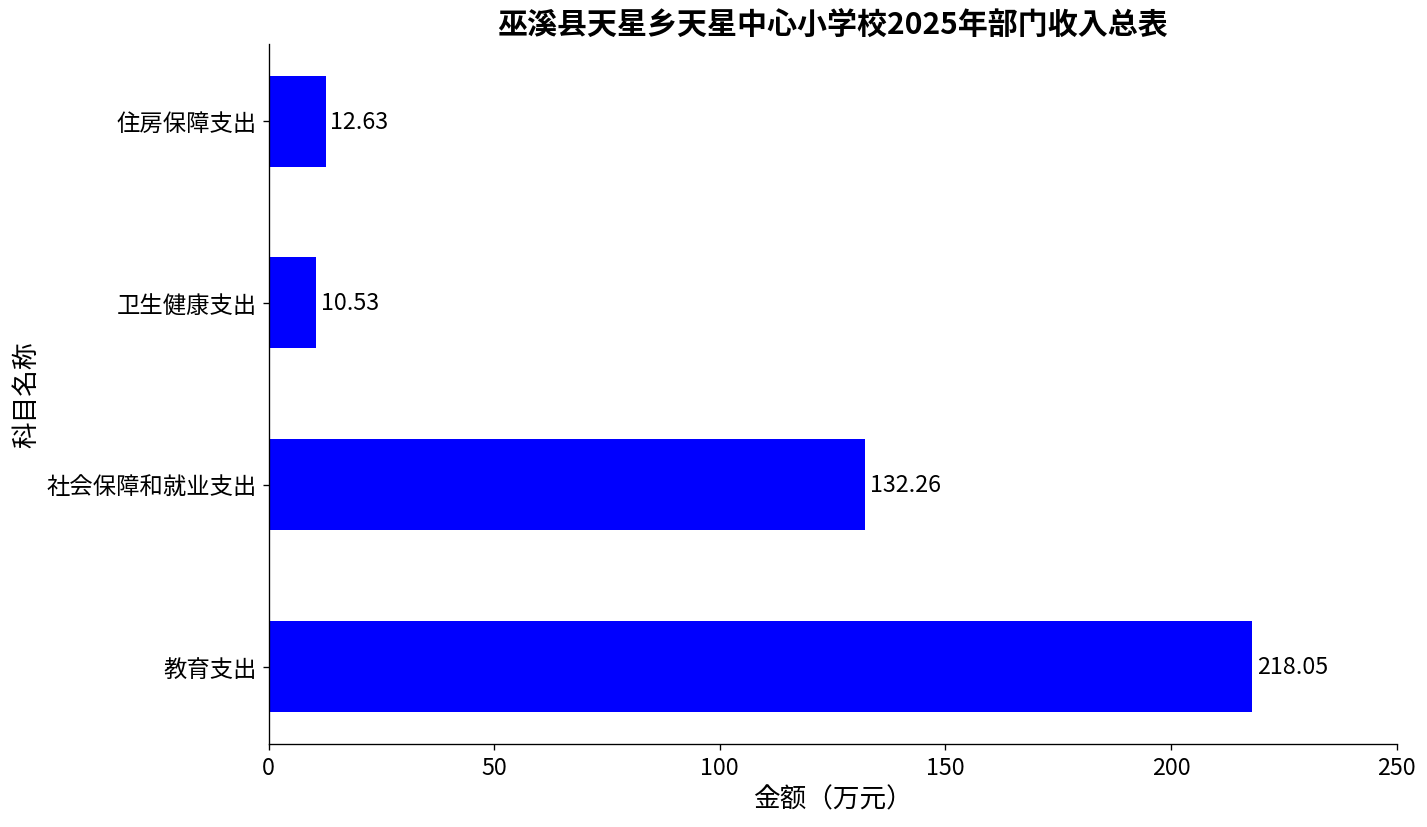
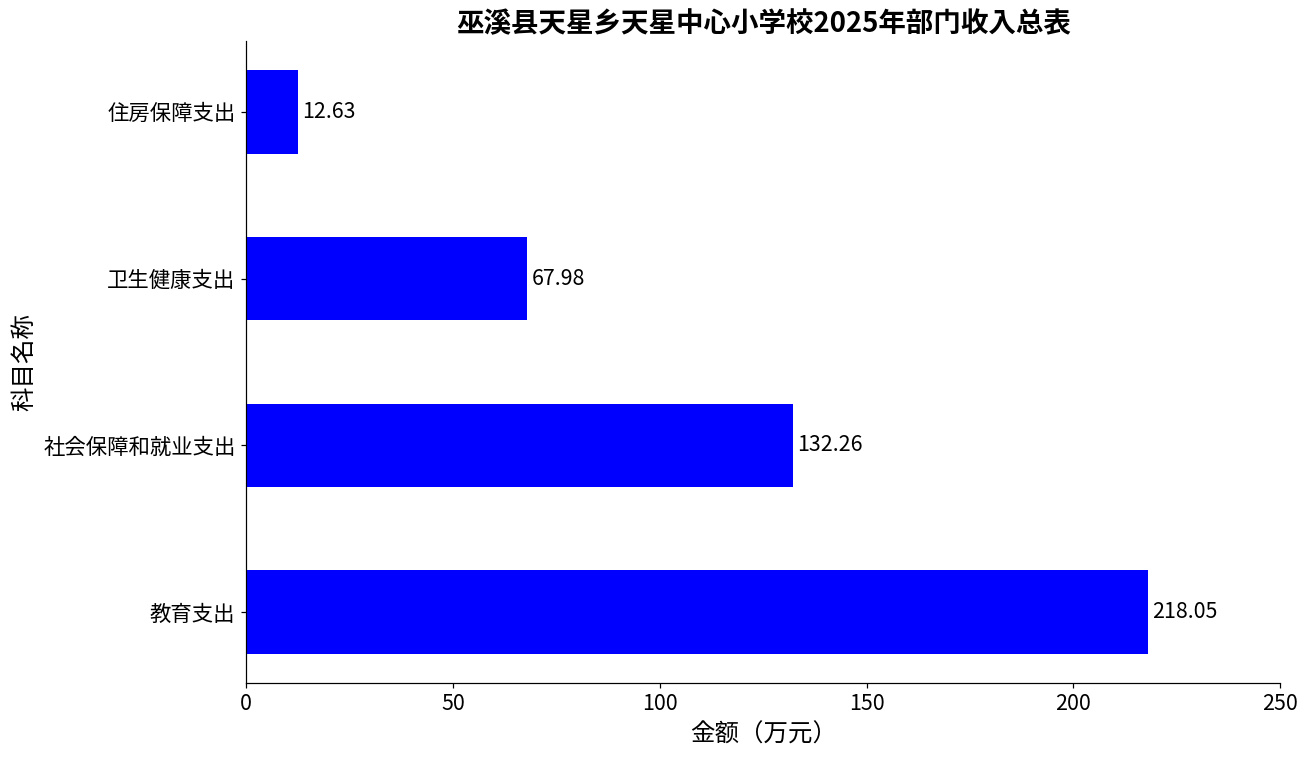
卫生健康支出: 10.53 -> 67.98
